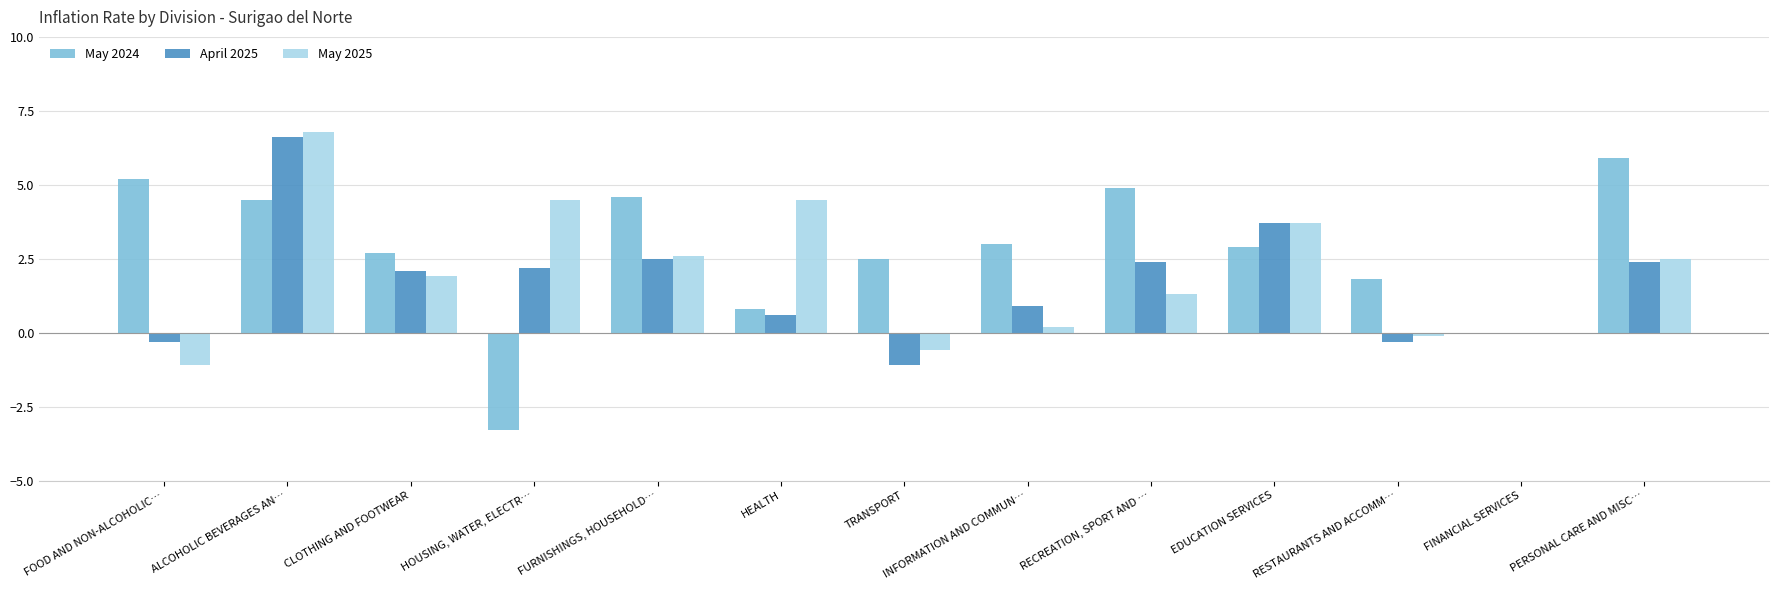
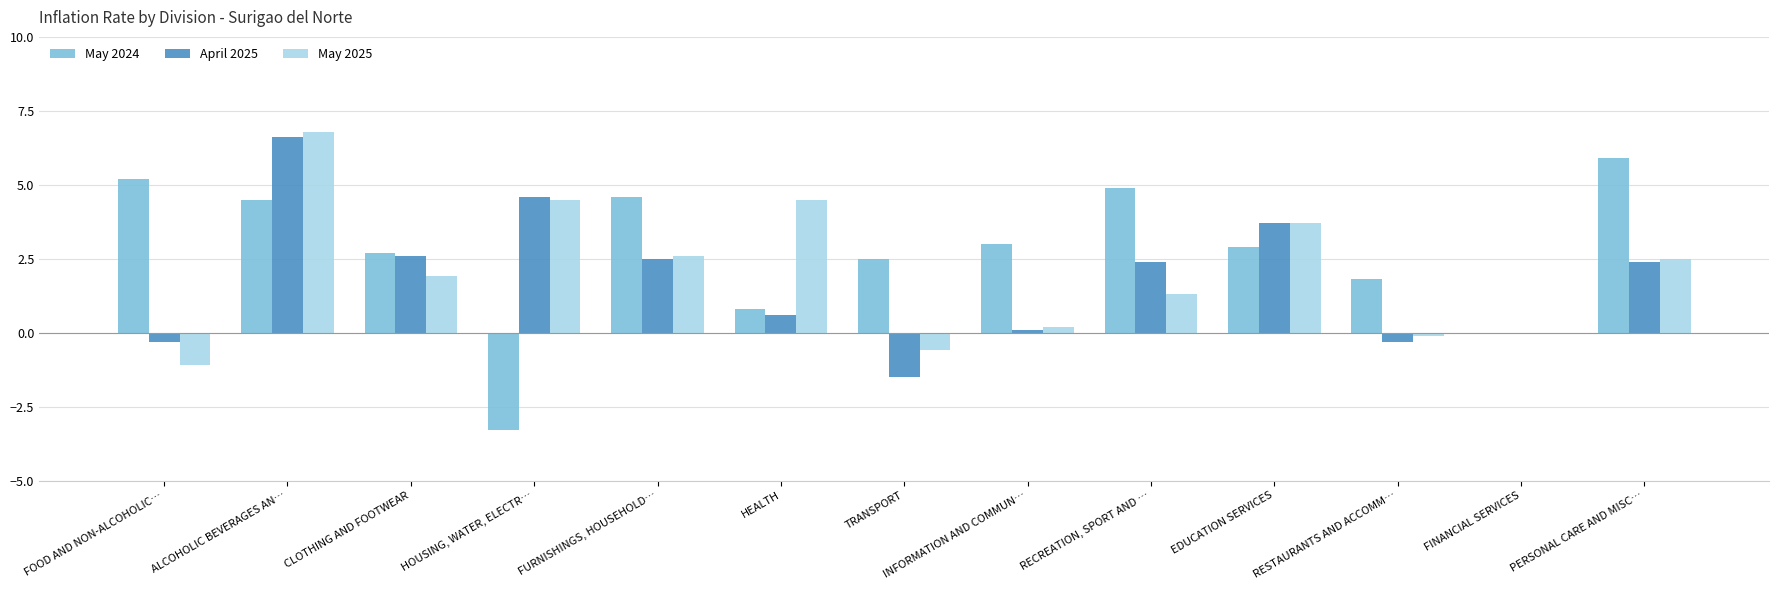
April 2025, CLOTHING AND FOOTWEAR: 2.1 -> 2.6
April 2025, HOUSING, WATER, ELECTR…: 2.2 -> 4.6
April 2025, TRANSPORT: -1.1 -> -1.5
April 2025, INFORMATION AND COMMUN…: 0.9 -> 0.1
